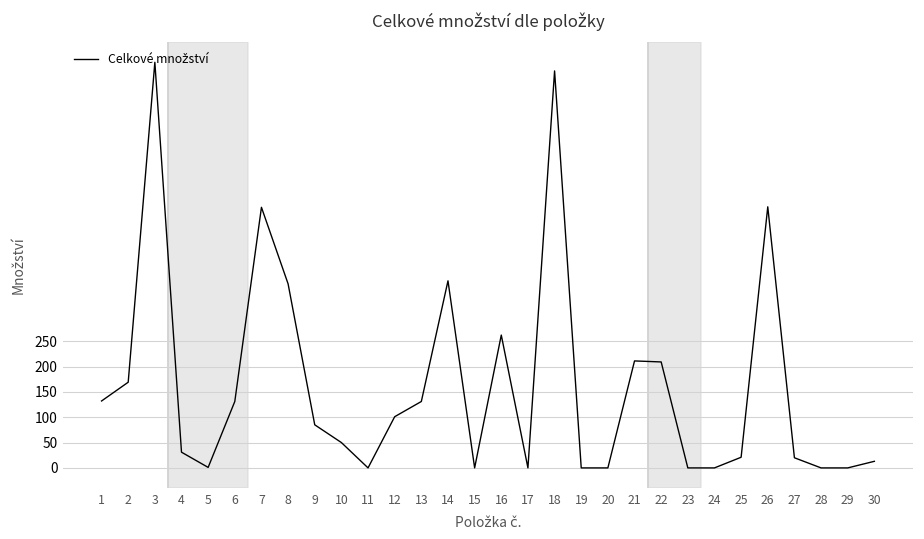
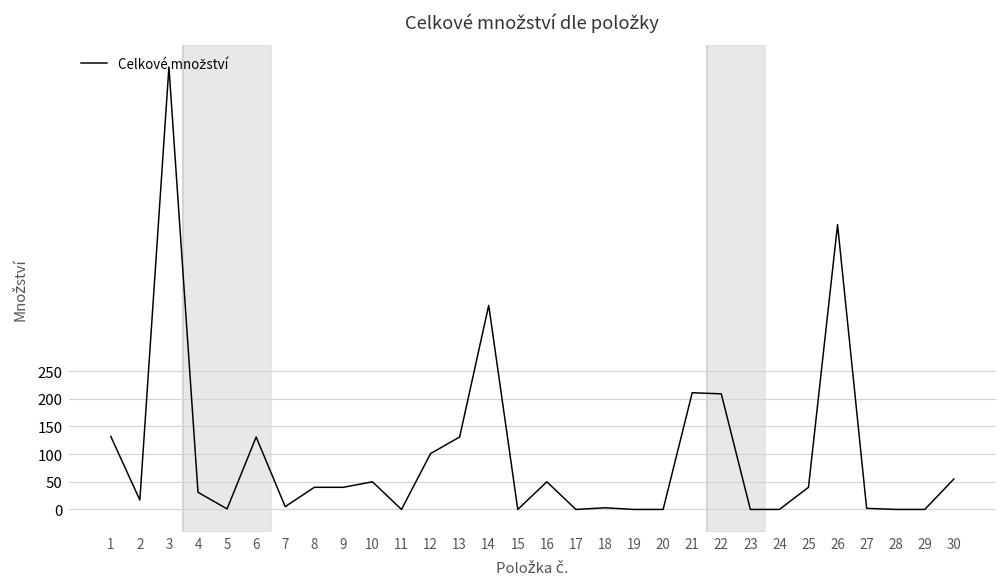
2: 170 -> 20
7: 510 -> 10
8: 360 -> 40
9: 90 -> 40
16: 260 -> 50
18: 780 -> 0
25: 20 -> 40
27: 20 -> 0
30: 10 -> 60
